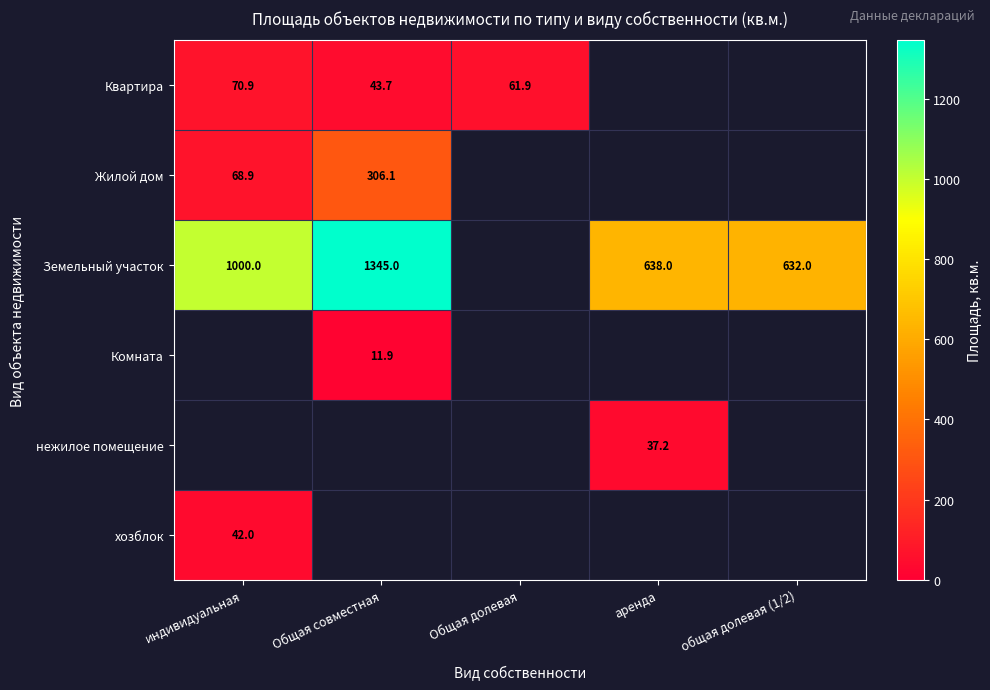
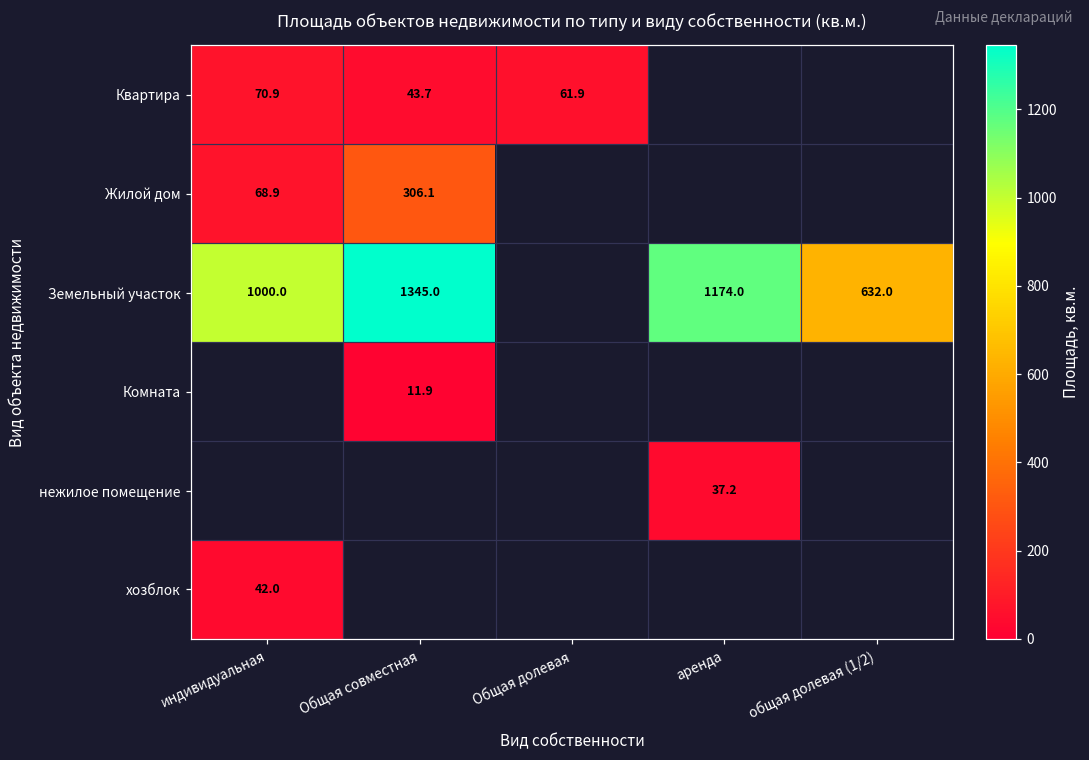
Земельный участок, аренда: 638.0 -> 1174.0
